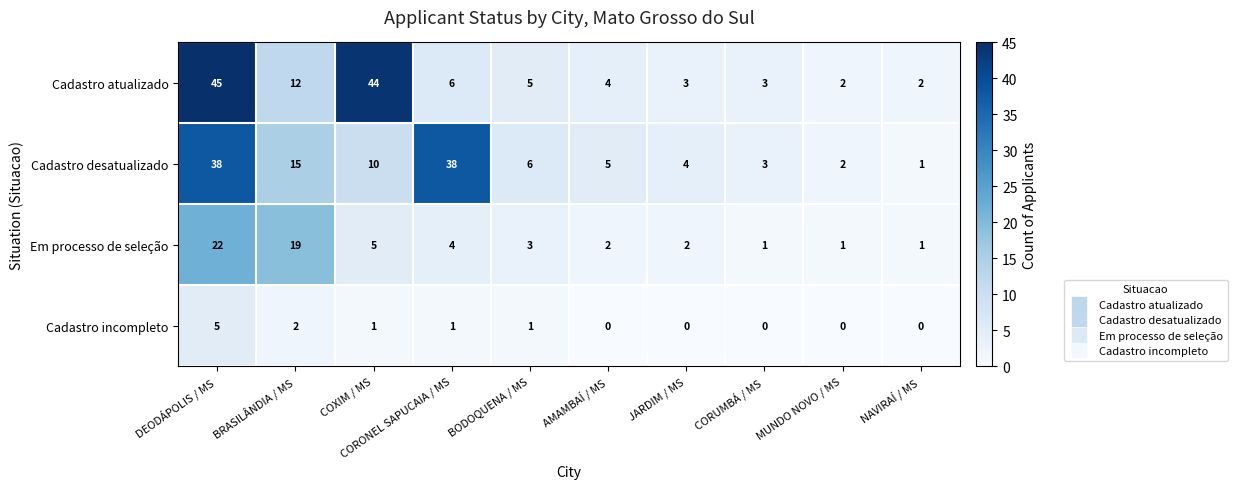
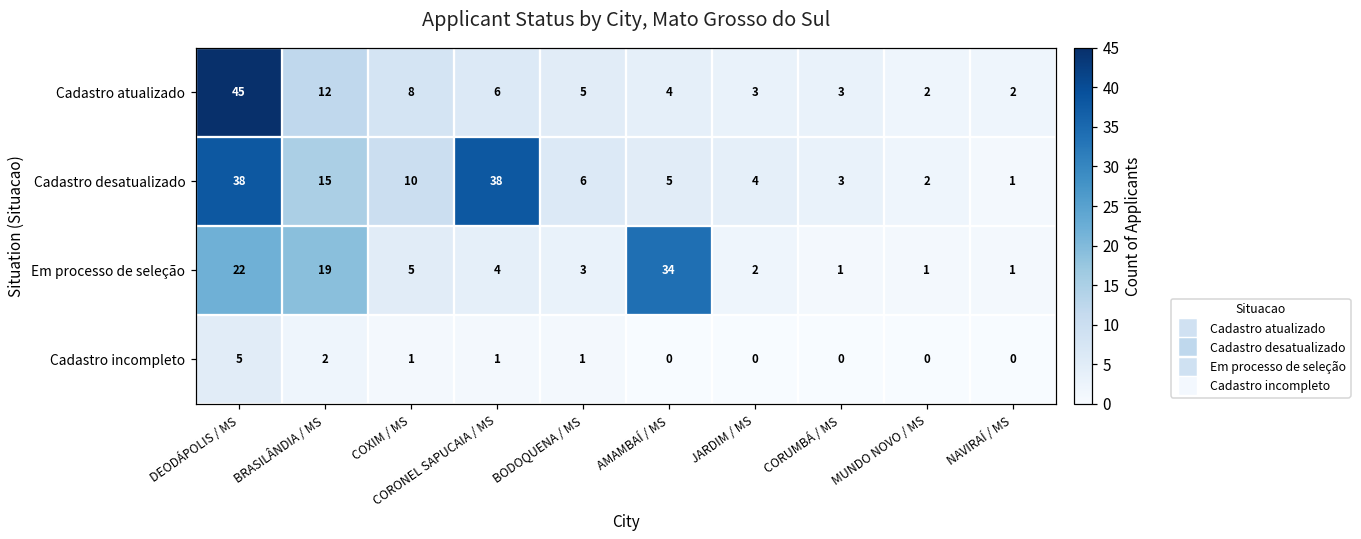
Cadastro atualizado, COXIM / MS: 44 -> 8
Em processo de seleção, AMAMBAÍ / MS: 2 -> 34
